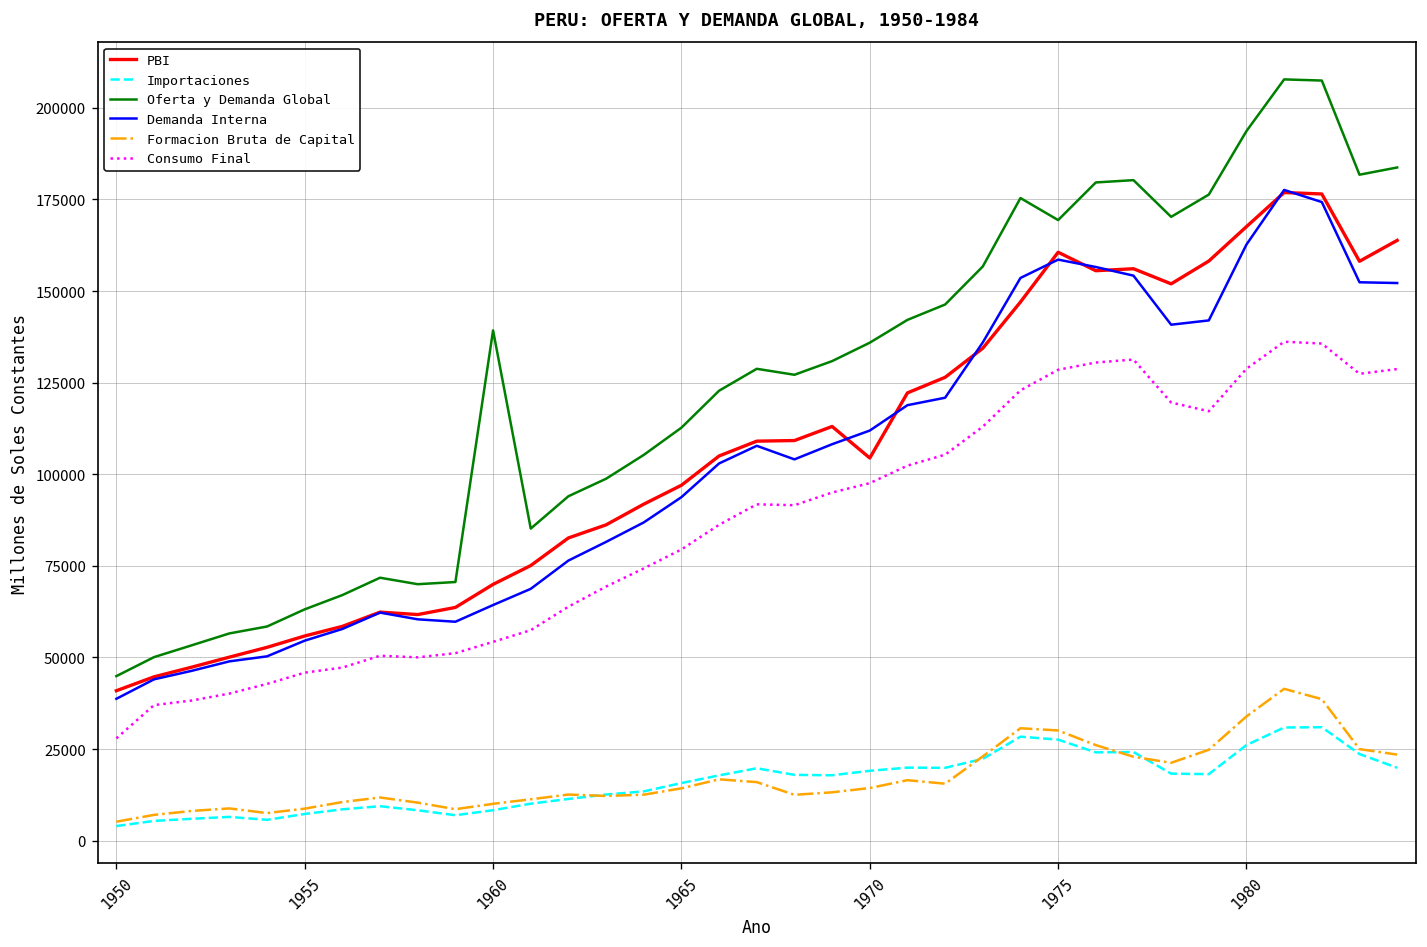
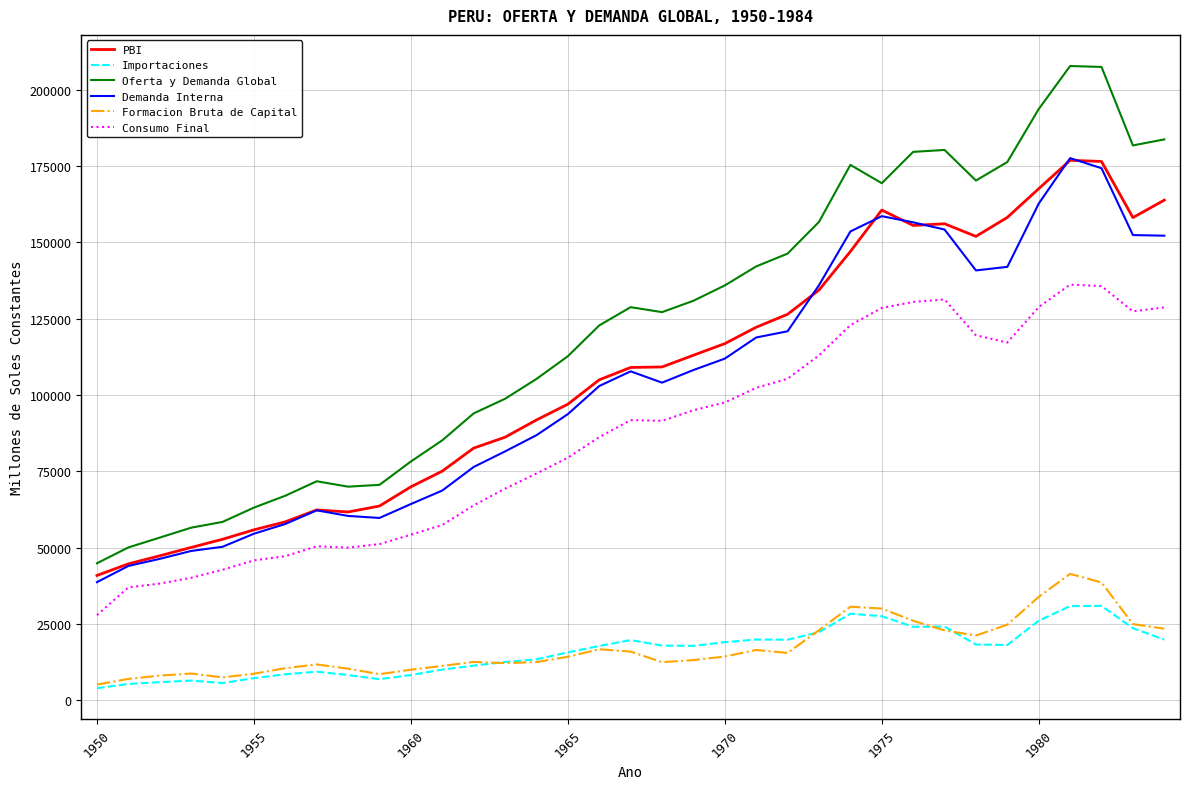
Oferta y Demanda Global, 1960: 139000 -> 78000
PBI, 1970: 104000 -> 117000
